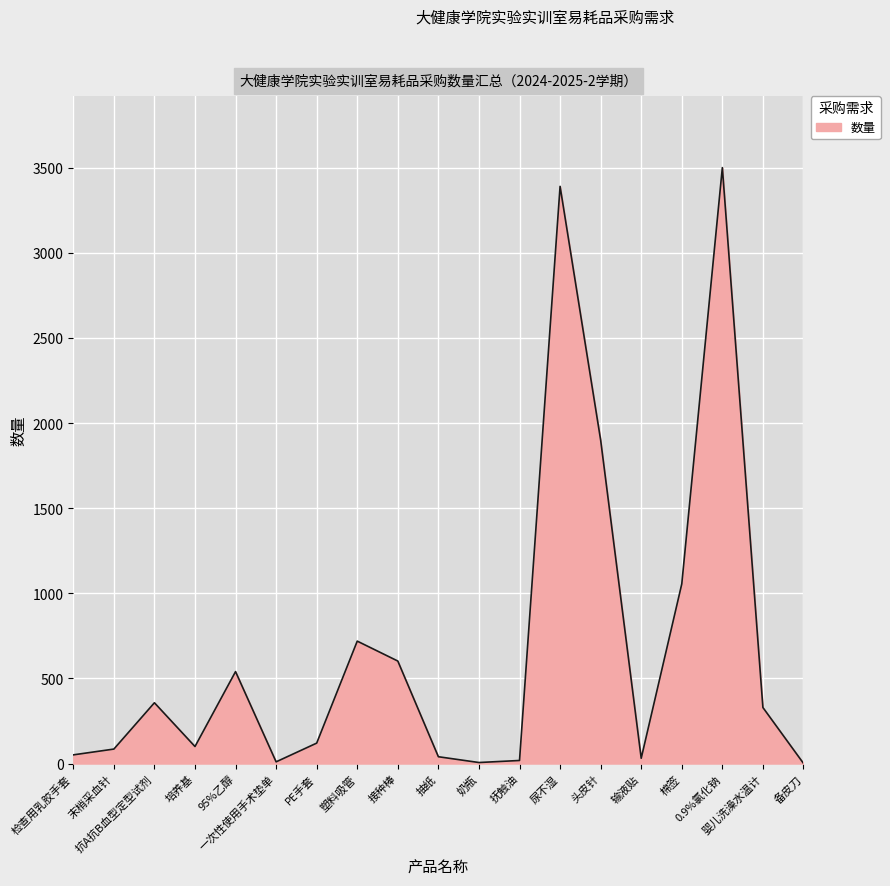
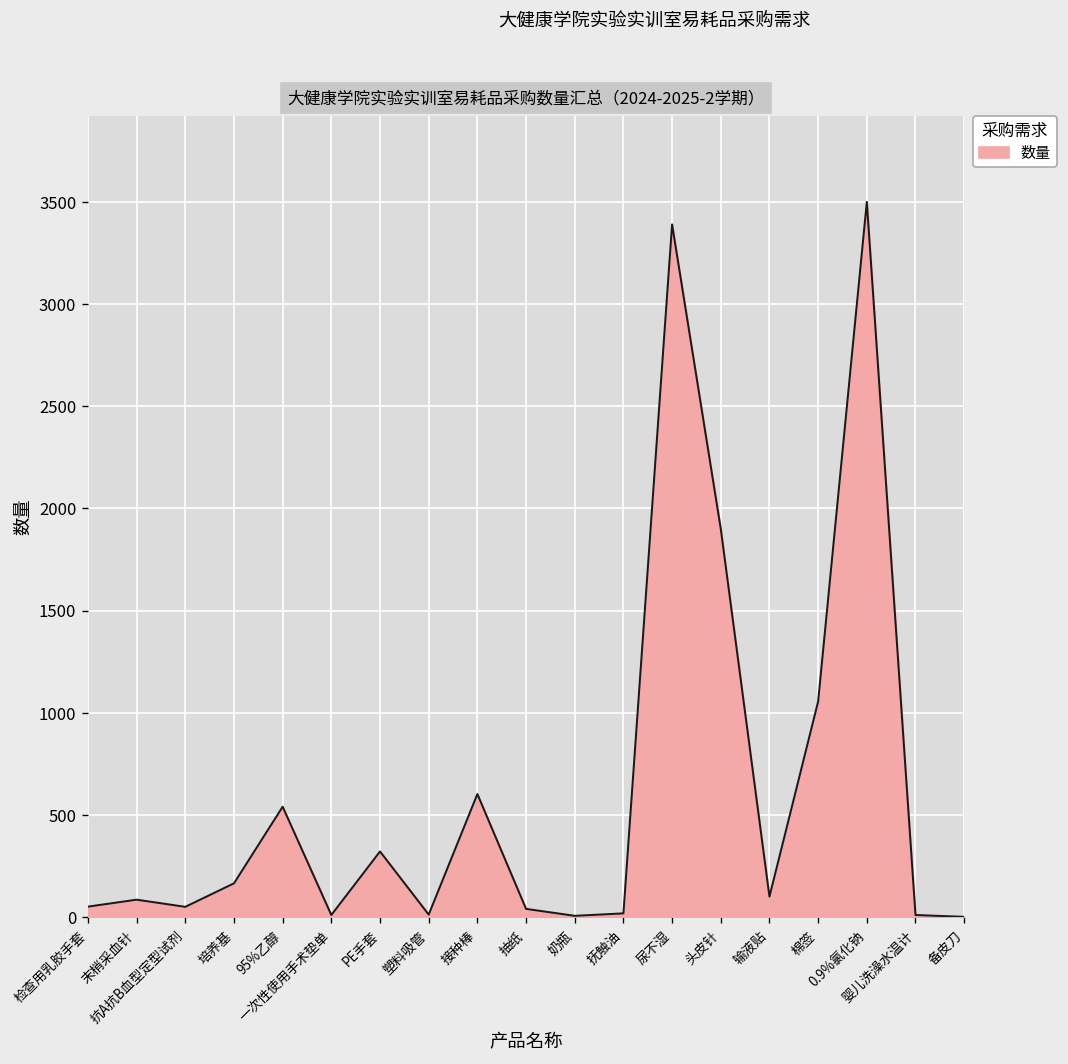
抗A抗B血型定型试剂: 360 -> 50
培养基: 100 -> 170
PE手套: 120 -> 320
塑料吸管: 720 -> 10
输液贴: 30 -> 100
婴儿洗澡水温计: 330 -> 10
